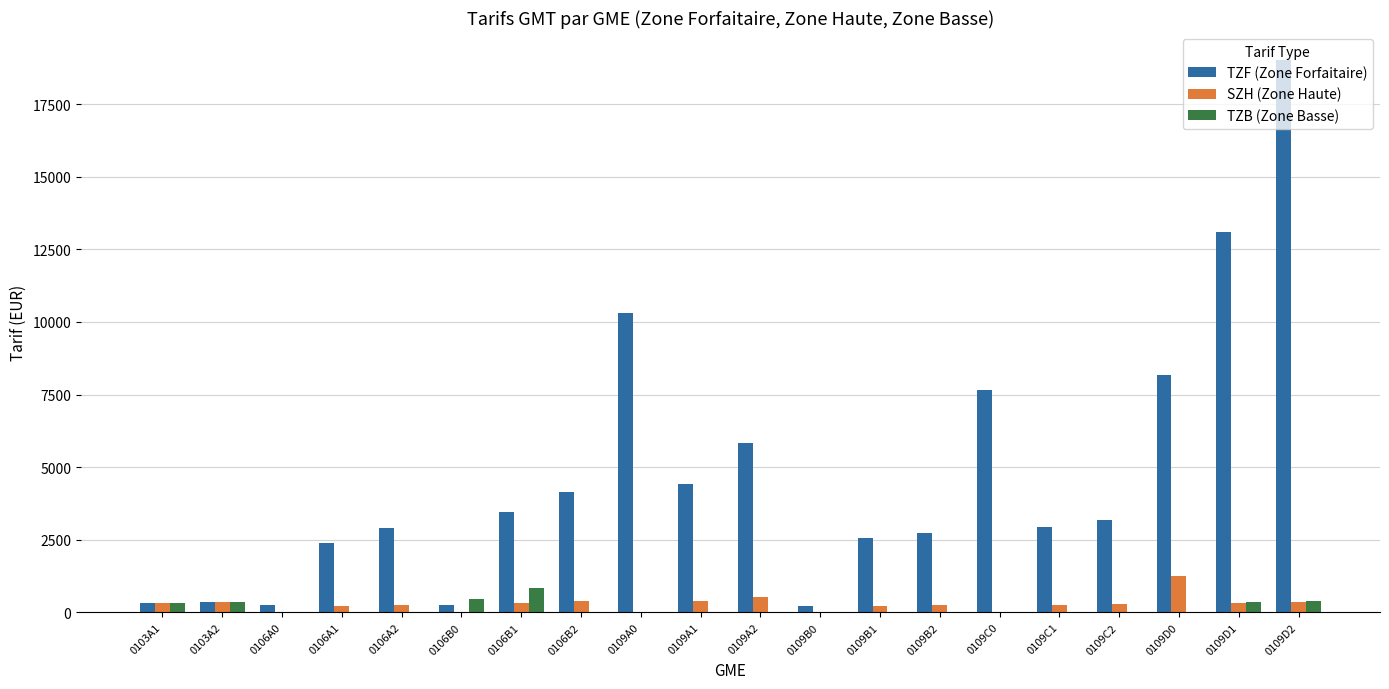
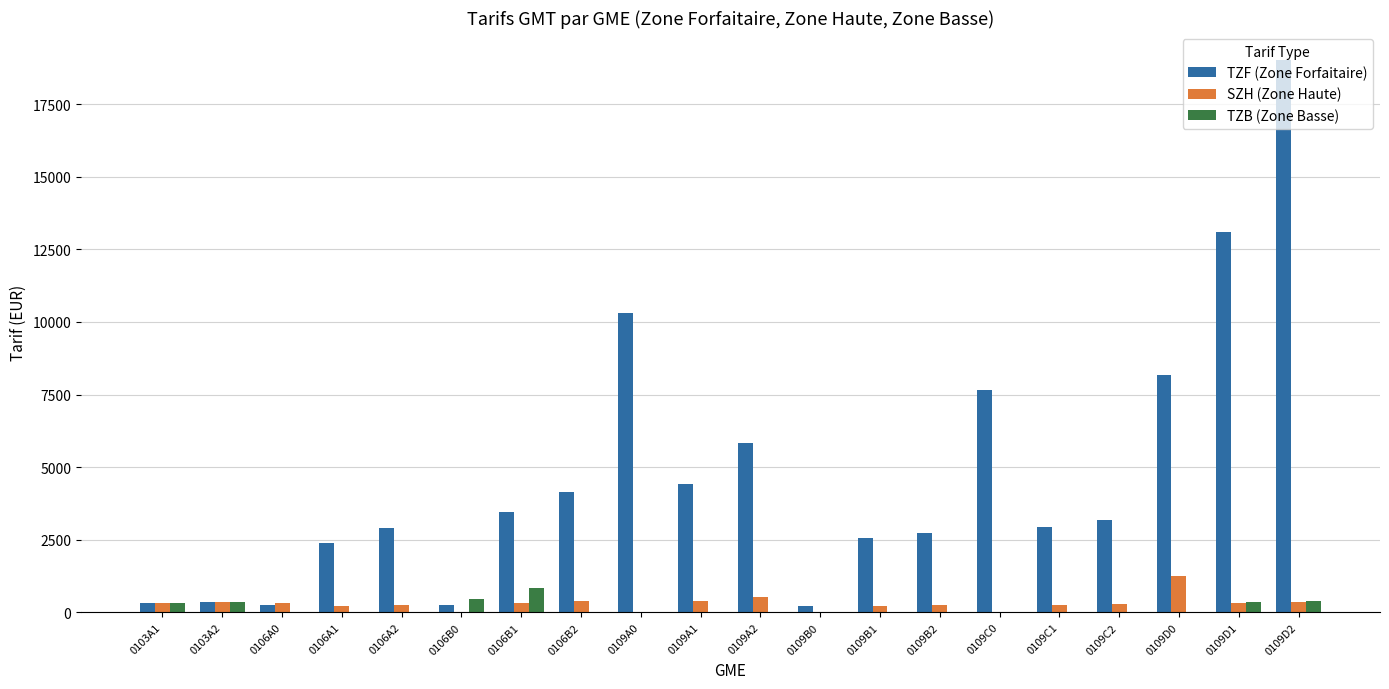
SZH (Zone Haute), 0106A0: 0 -> 300
